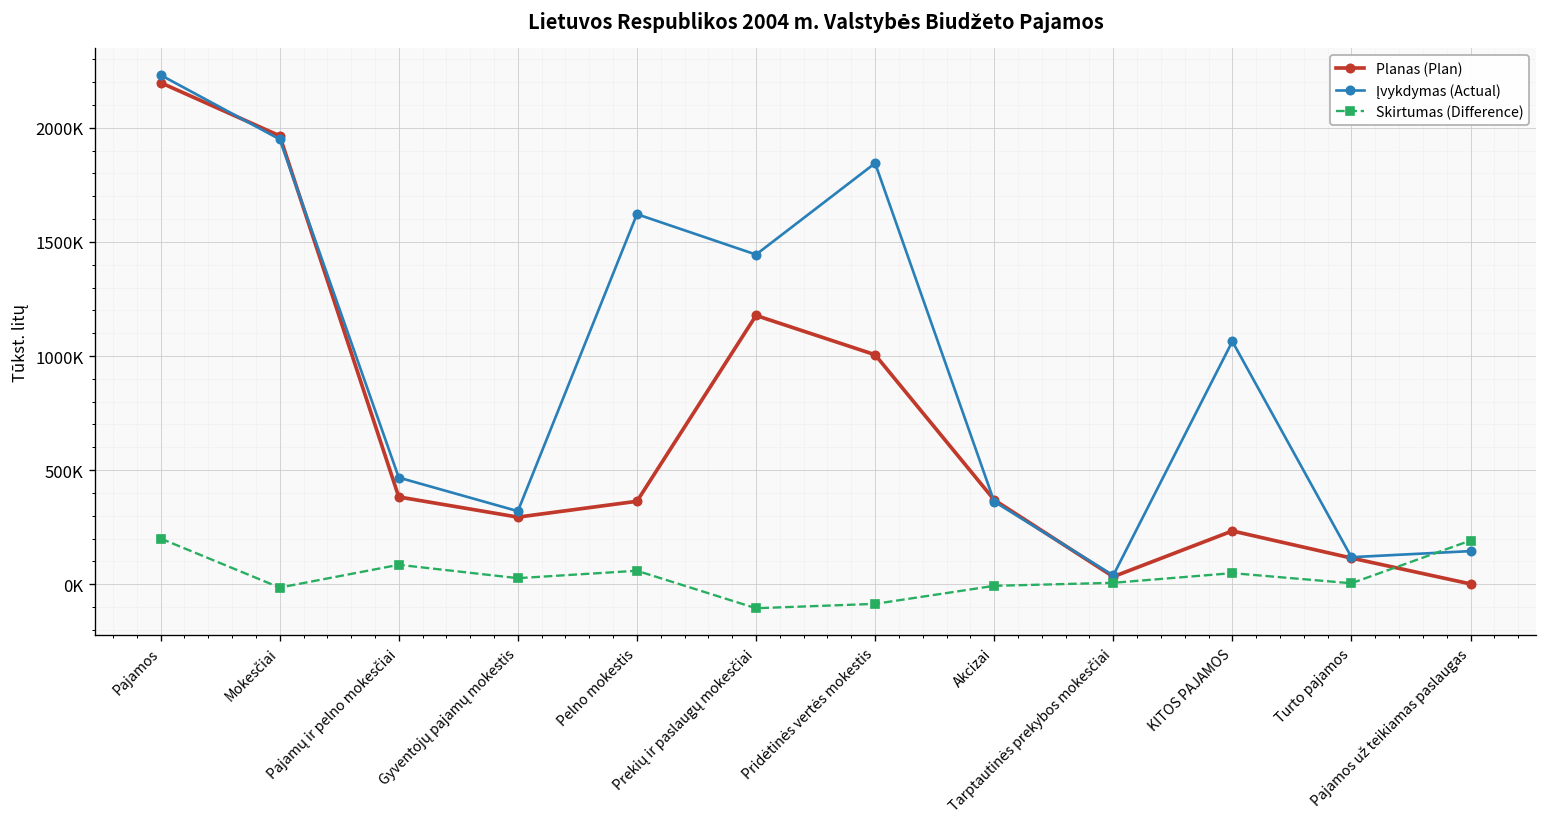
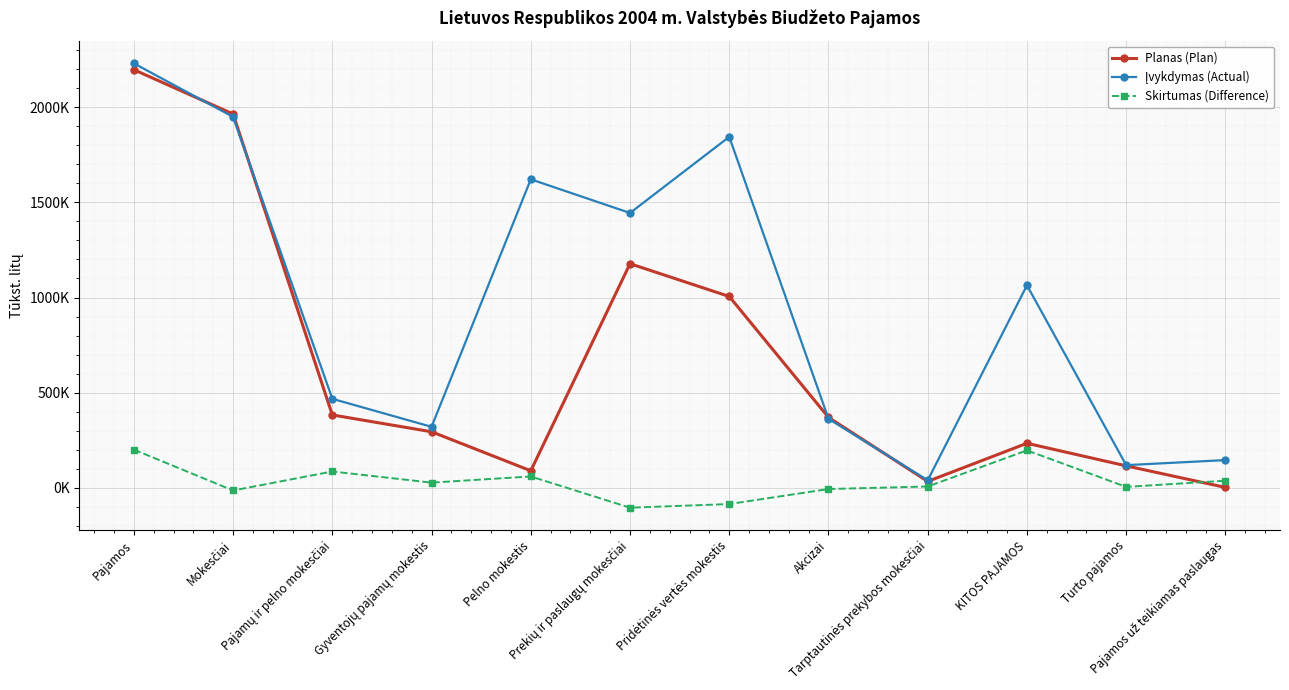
Planas (Plan), Pelno mokestis: 360000 -> 90000
Skirtumas (Difference), KITOS PAJAMOS: 50000 -> 200000
Skirtumas (Difference), Pajamos už teikiamas paslaugas: 190000 -> 40000
